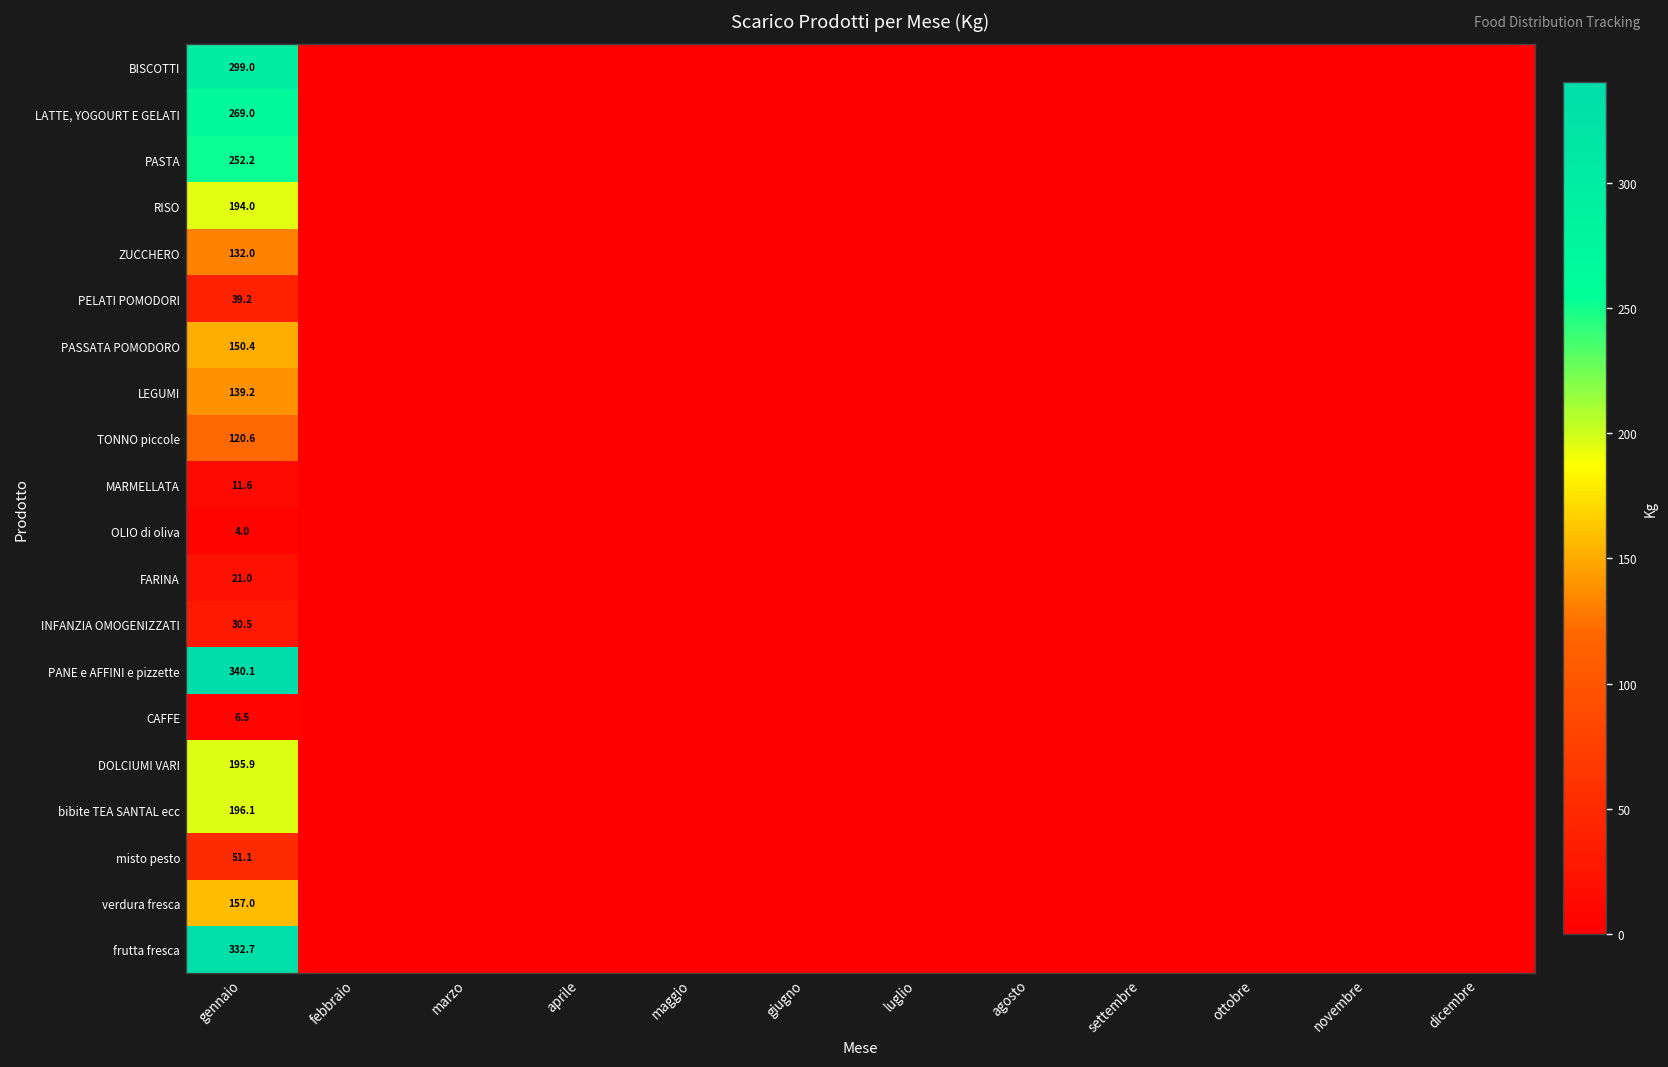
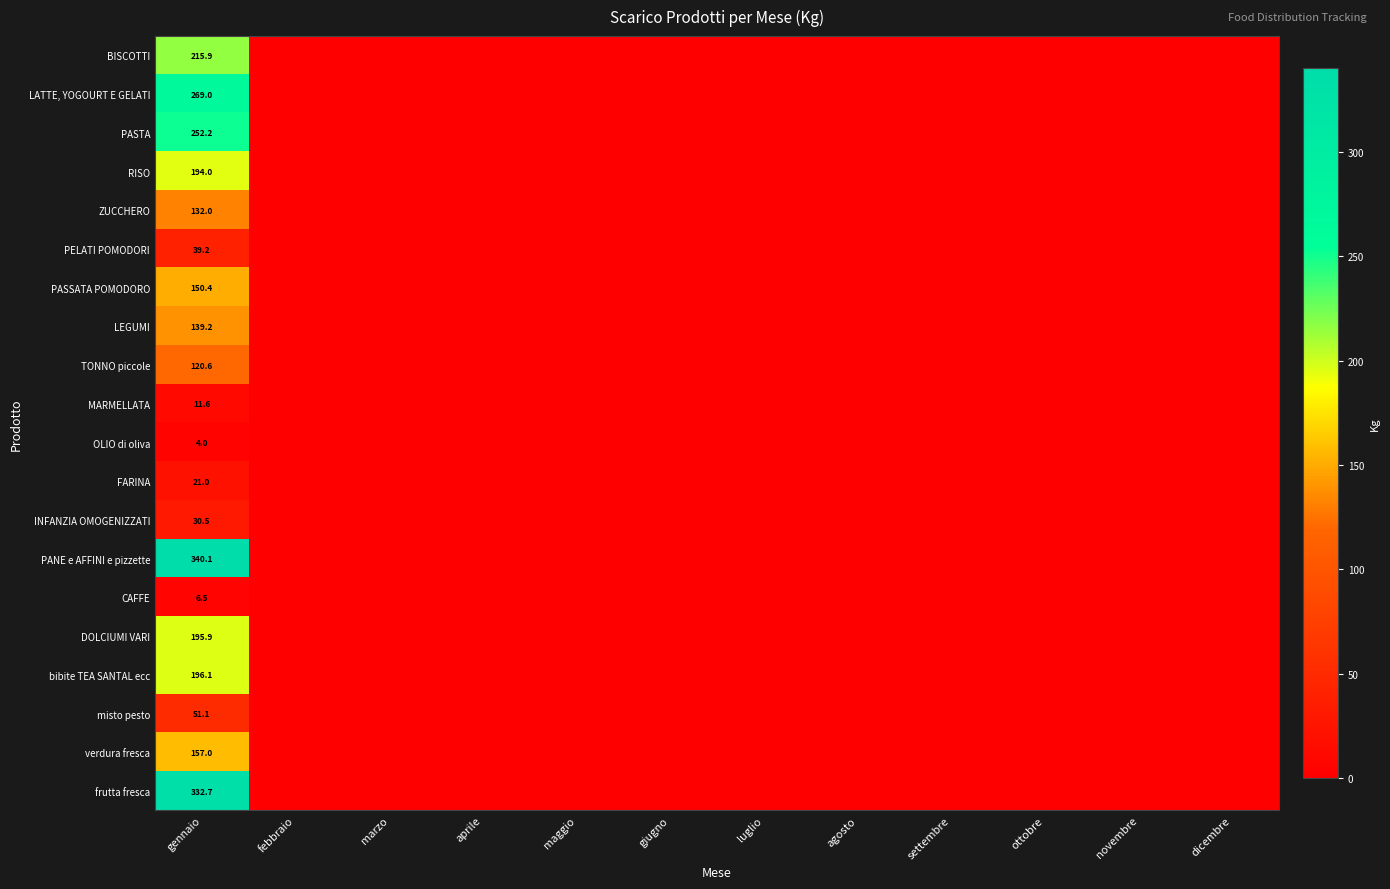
BISCOTTI, gennaio: 299.0 -> 215.9
